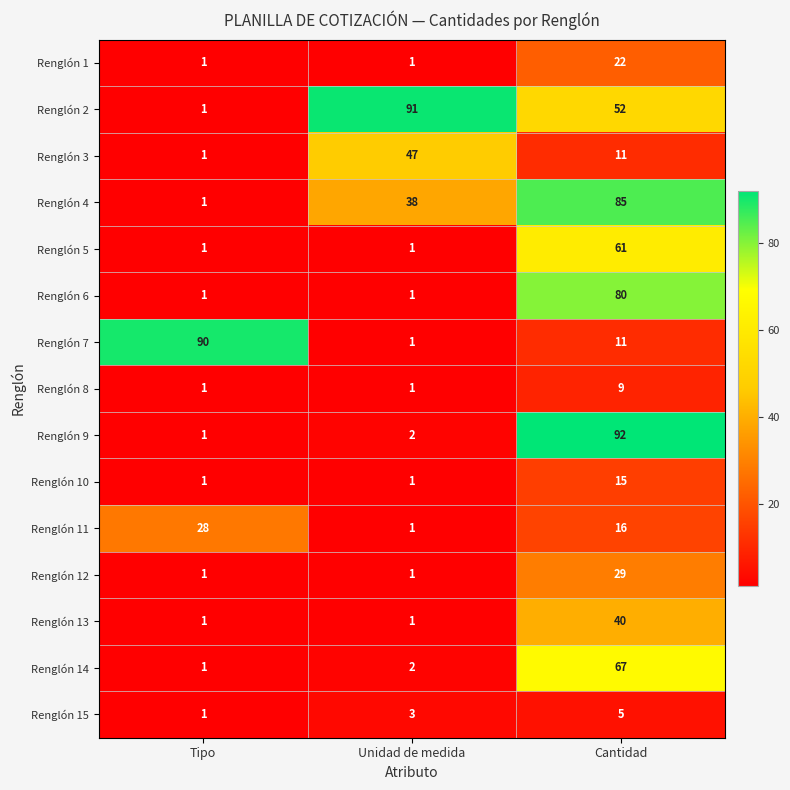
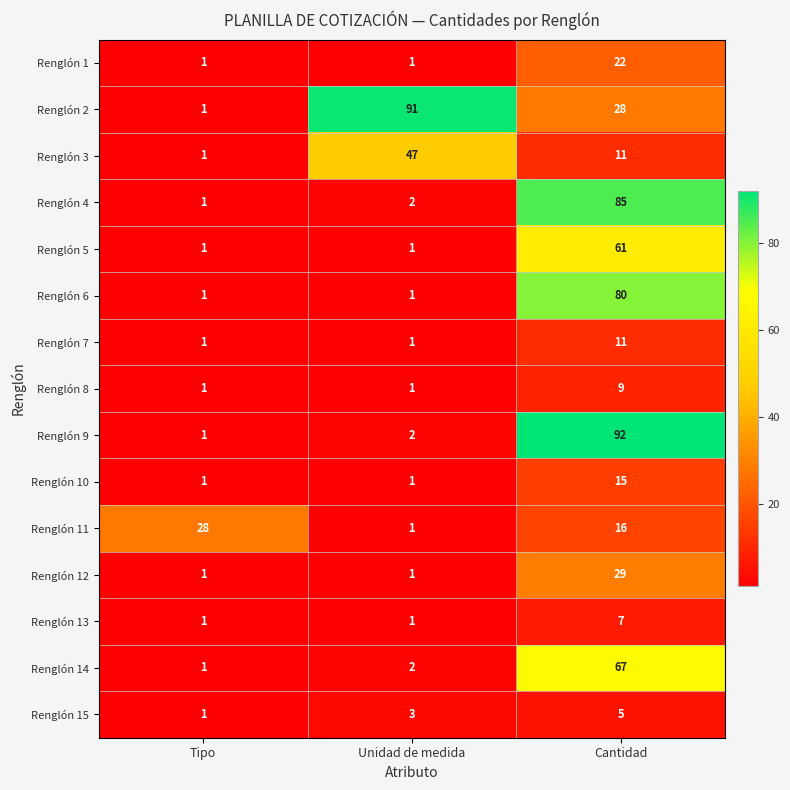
Renglón 2, Cantidad: 52 -> 28
Renglón 4, Unidad de medida: 38 -> 2
Renglón 7, Tipo: 90 -> 1
Renglón 13, Cantidad: 40 -> 7
